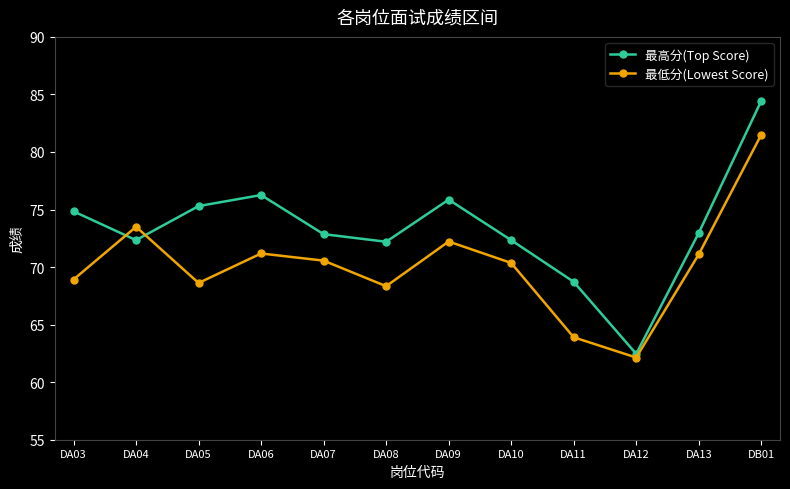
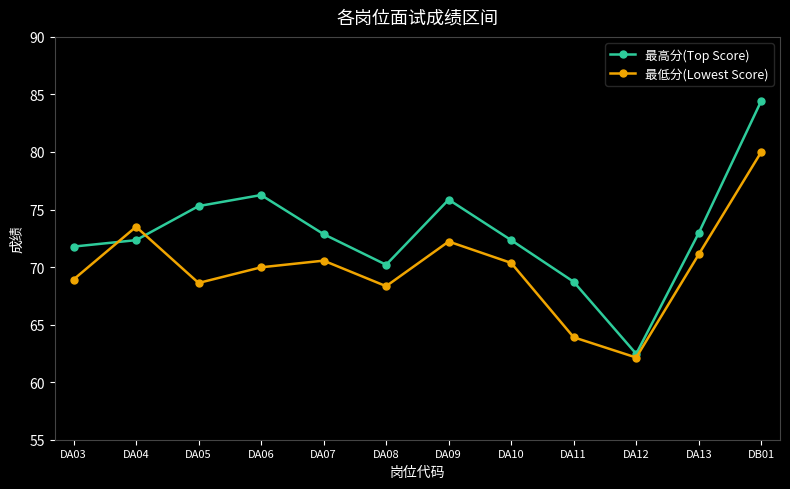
最高分(Top Score), DA03: 74.8 -> 71.8
最低分(Lowest Score), DA06: 71.2 -> 70.0
最高分(Top Score), DA08: 72.2 -> 70.2
最低分(Lowest Score), DB01: 81.5 -> 80.0
